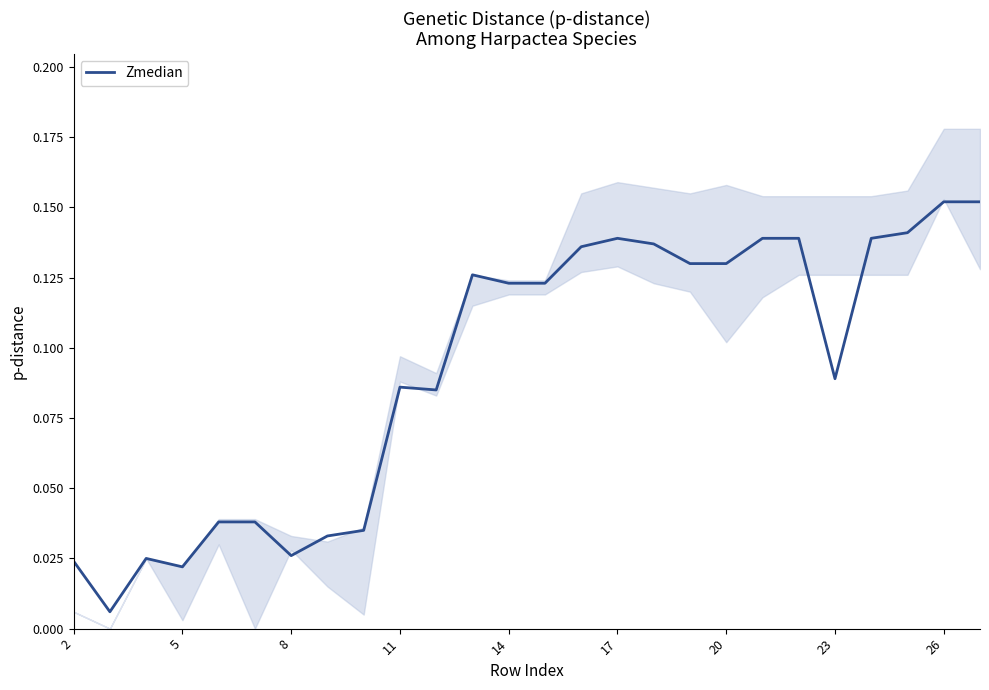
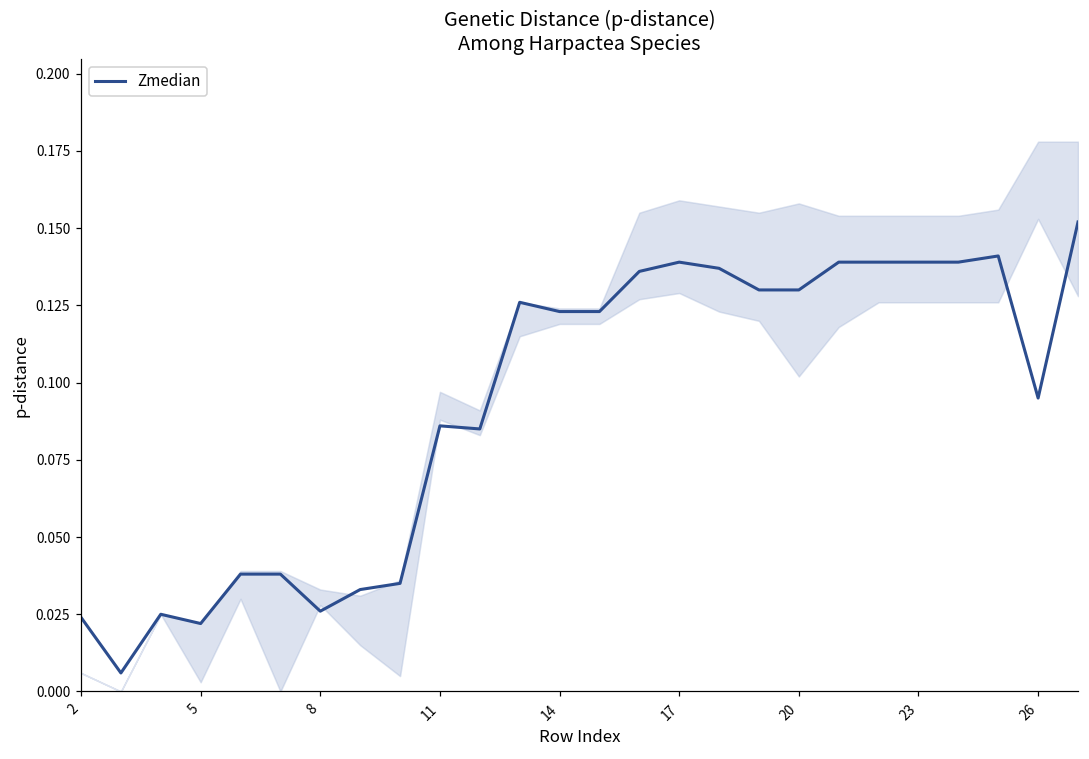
Zmedian, 23: 0.089 -> 0.139
Zmedian, 26: 0.152 -> 0.095
